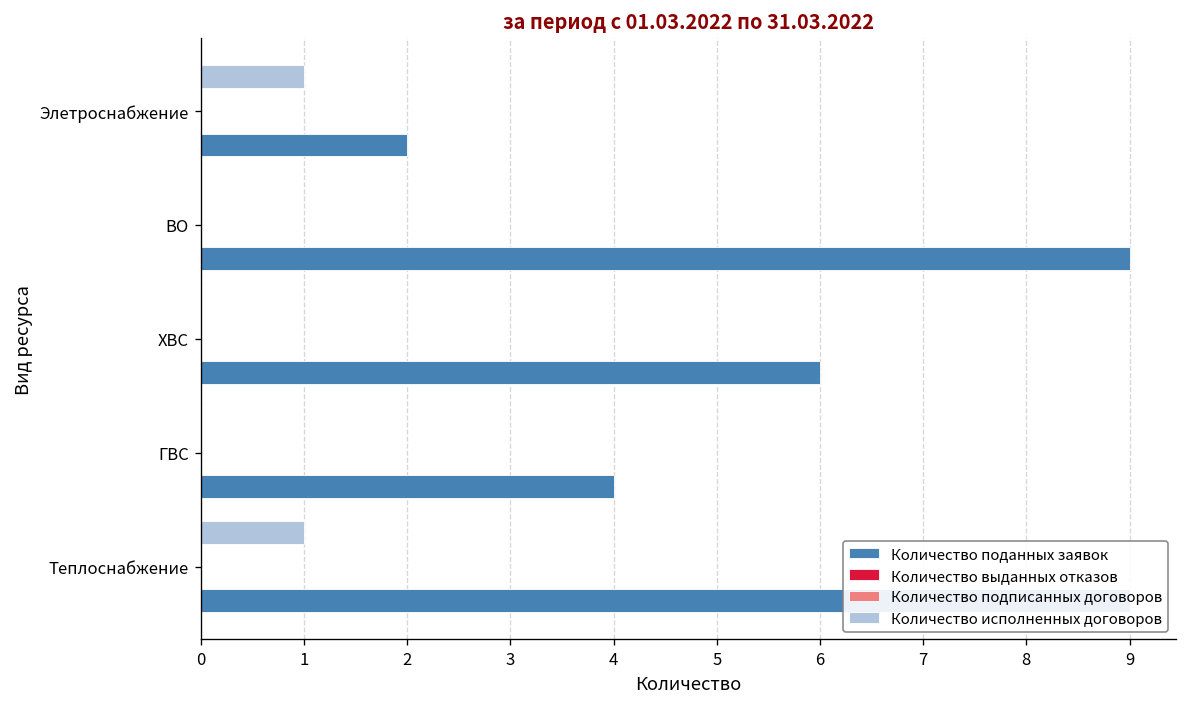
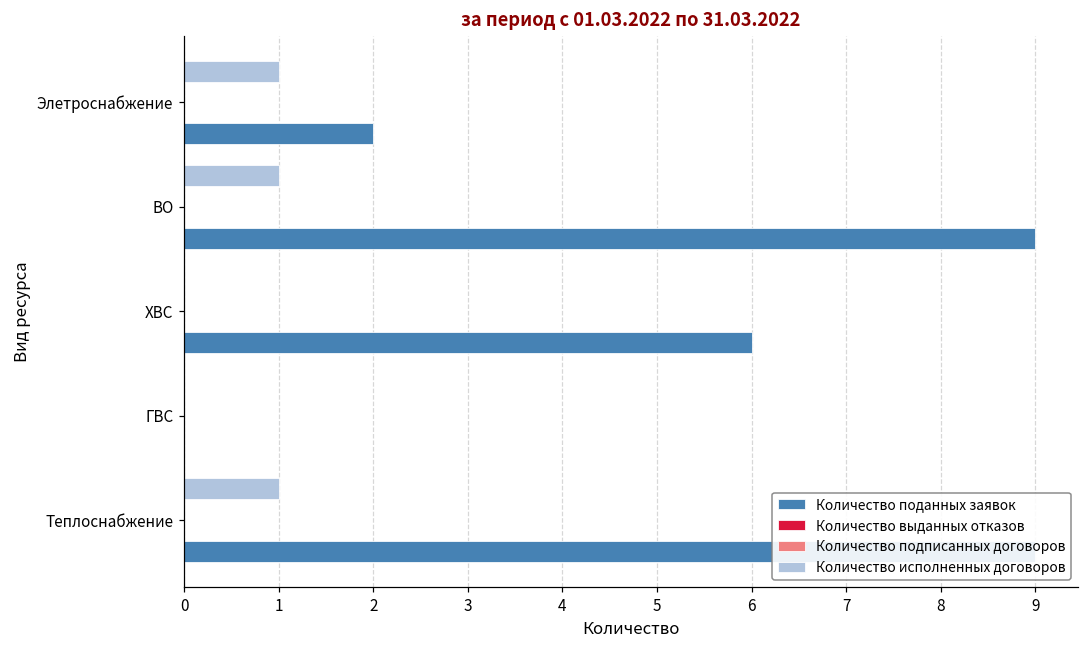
Количество исполненных договоров, ВО: 0 -> 1
Количество поданных заявок, ГВС: 4 -> 0
